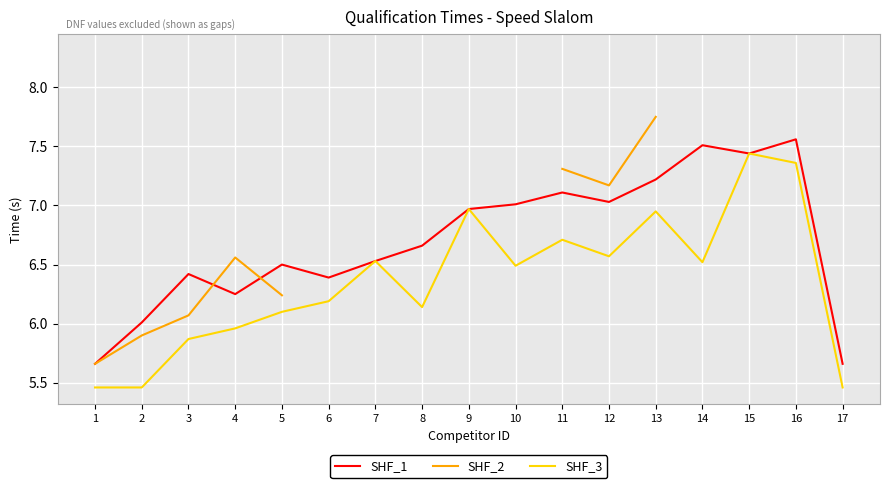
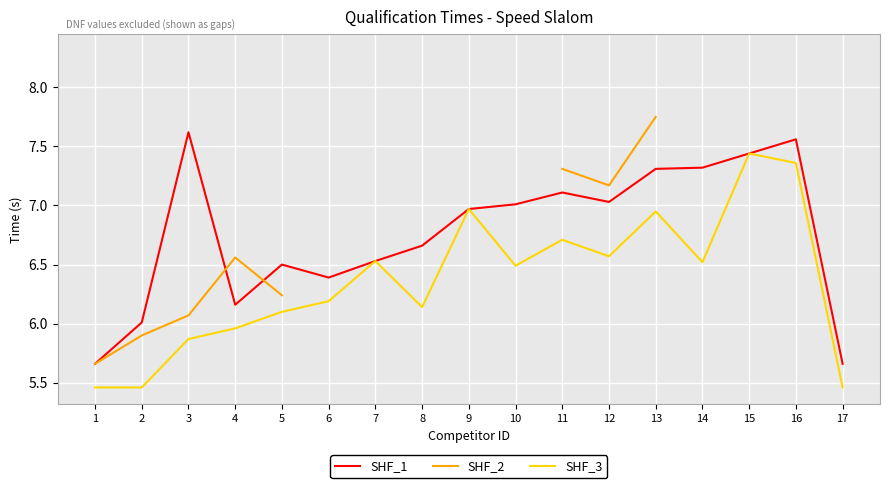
SHF_1, 3: 6.42 -> 7.62
SHF_1, 4: 6.25 -> 6.16
SHF_1, 13: 7.22 -> 7.31
SHF_1, 14: 7.51 -> 7.32
